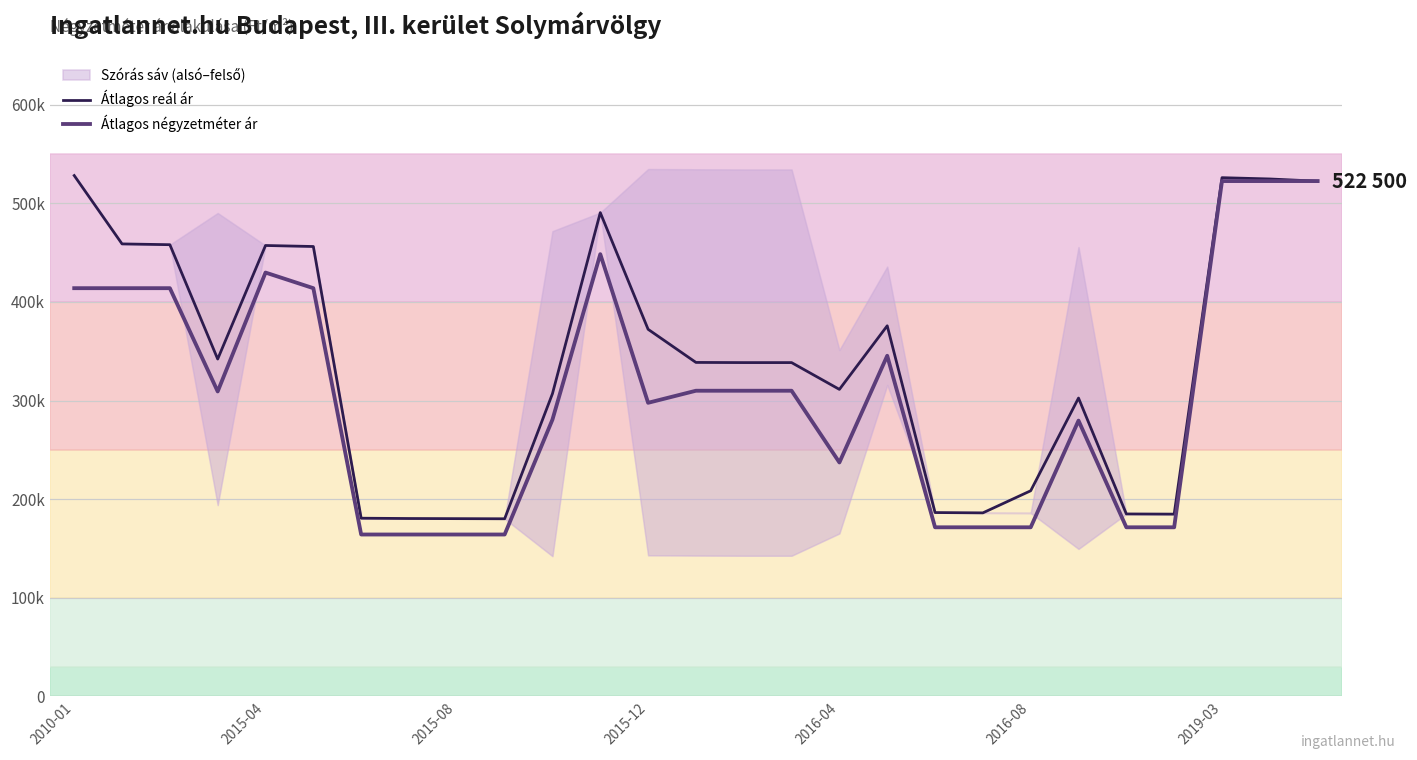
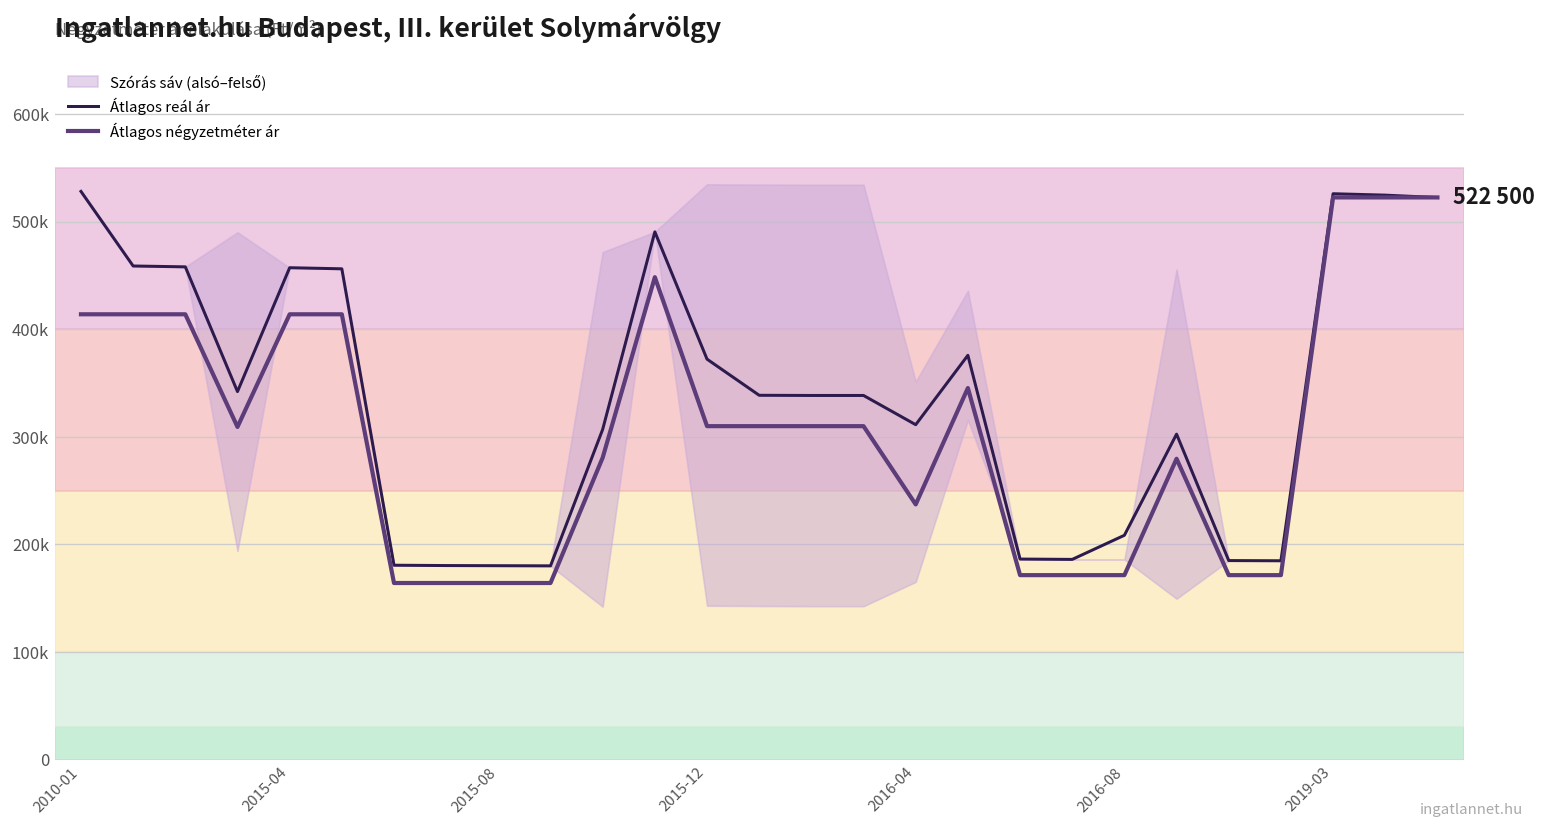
Átlagos négyzetméter ár, 2015-04: 430000 -> 410000
Átlagos négyzetméter ár, 2015-12: 300000 -> 310000
